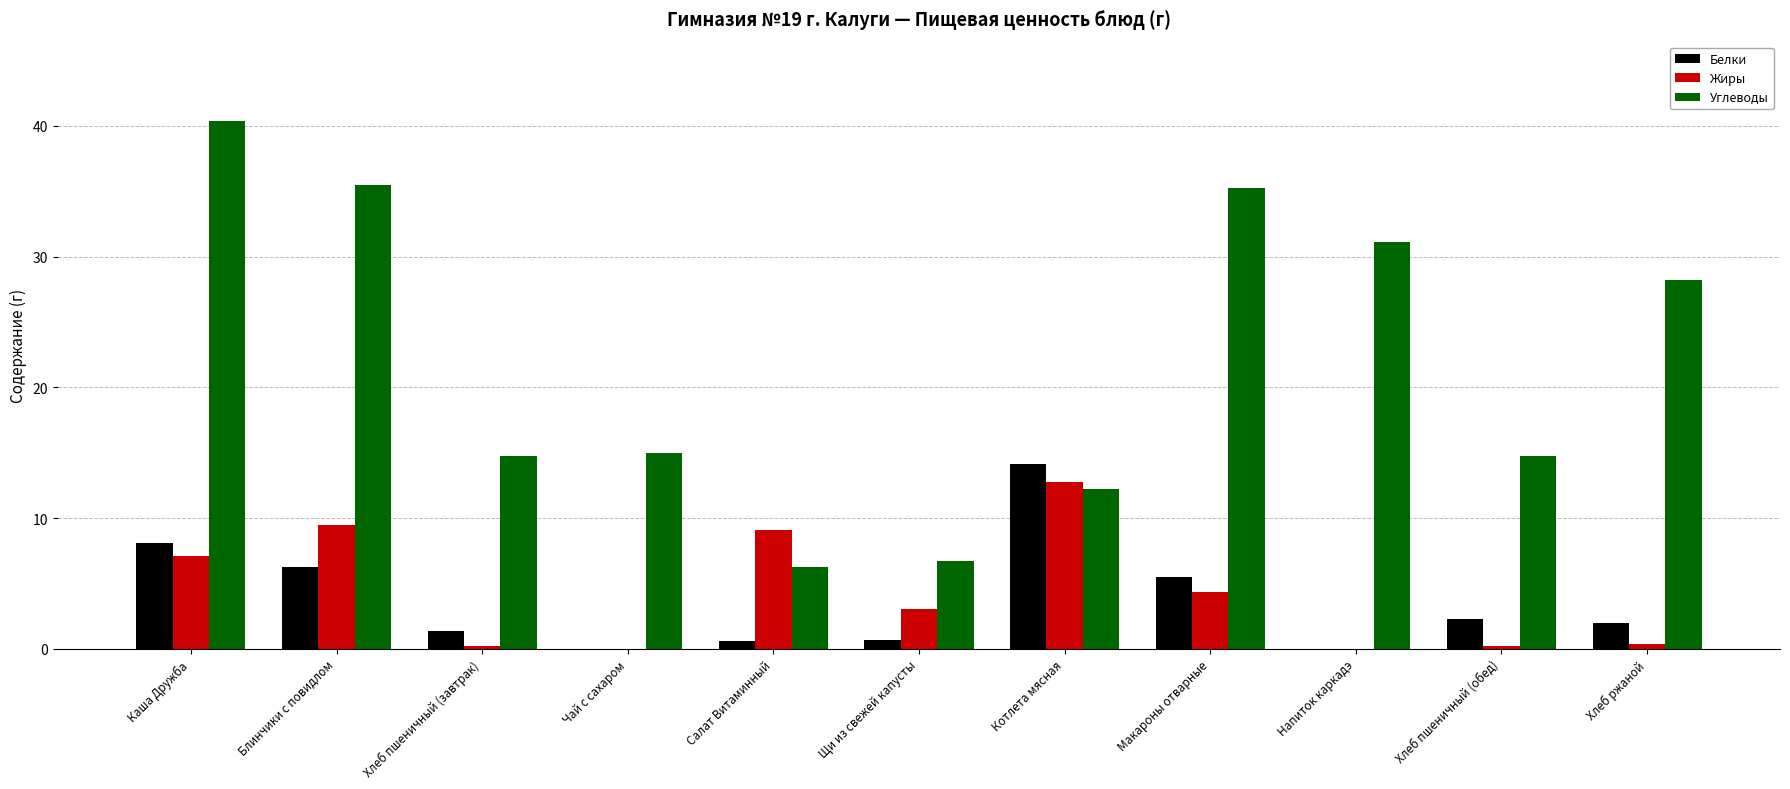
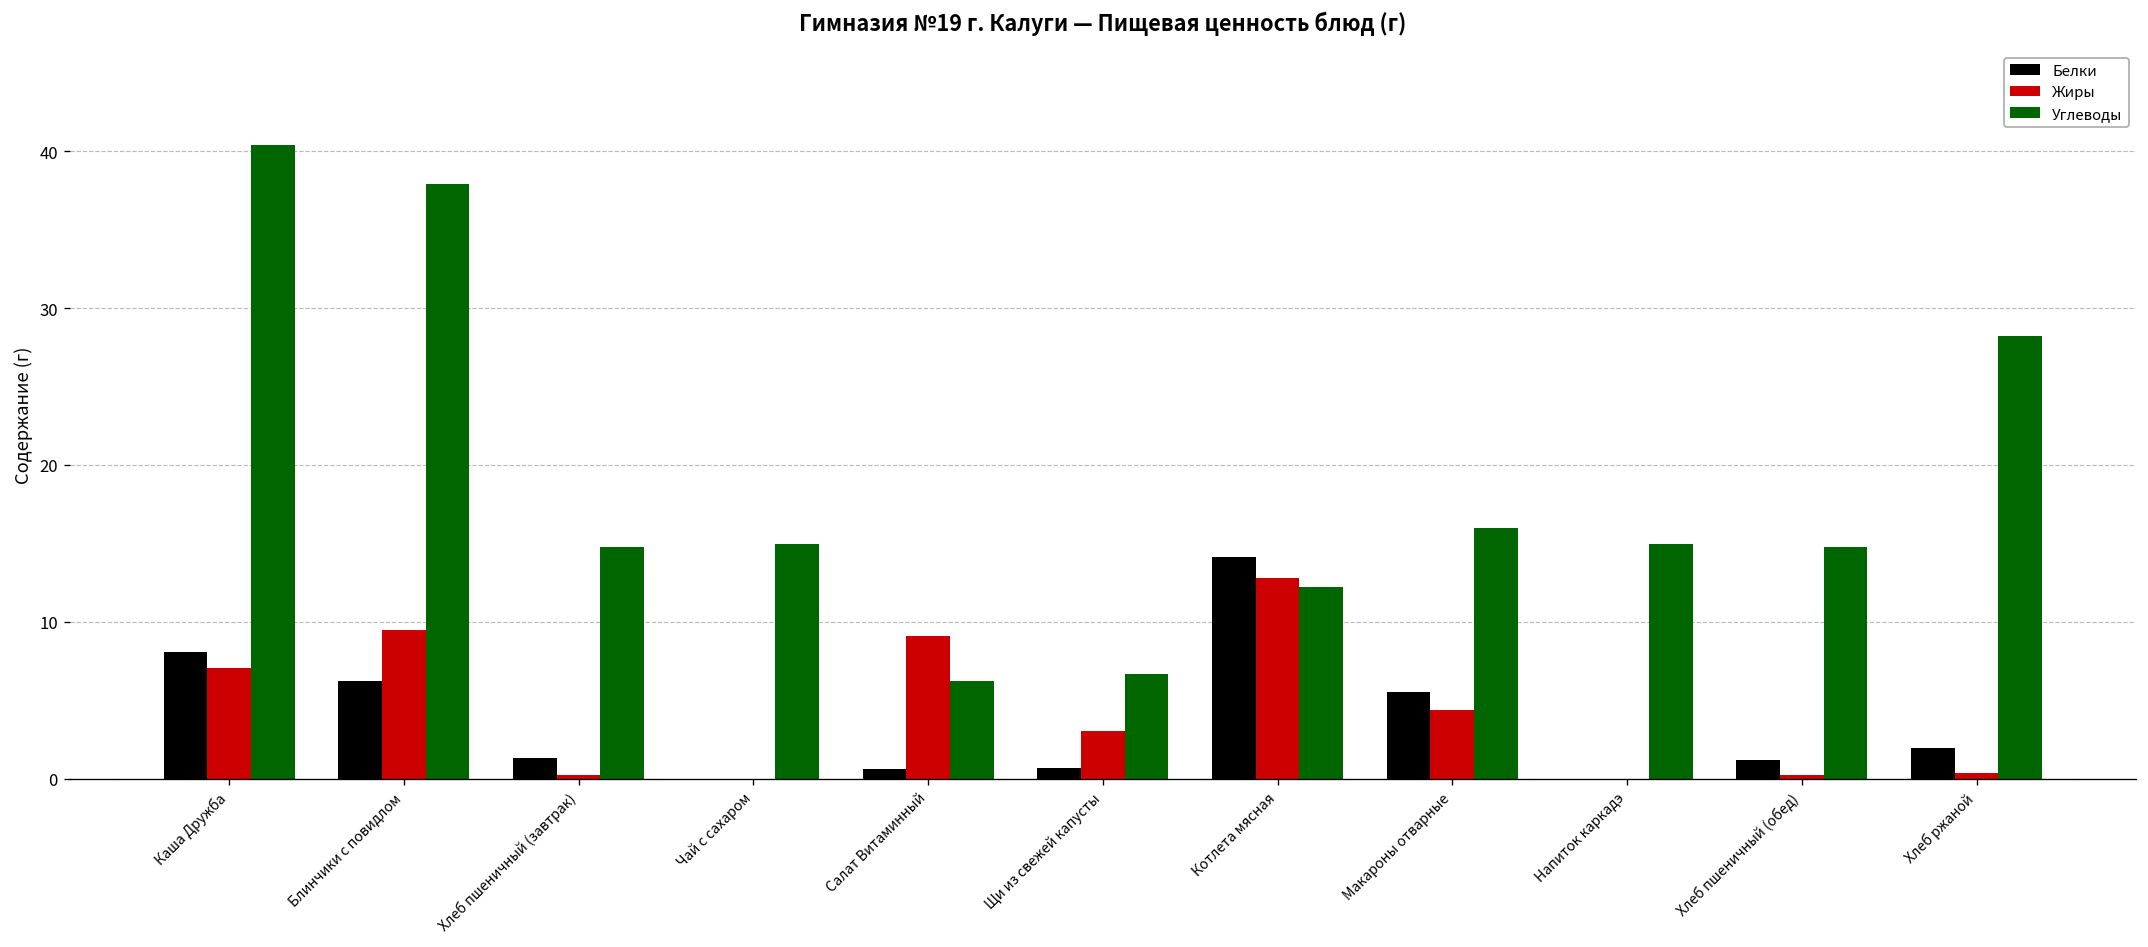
Углеводы, Блинчики с повидлом: 35.5 -> 37.9
Углеводы, Макароны отварные: 35.3 -> 16.0
Углеводы, Напиток каркадэ: 31.1 -> 15.0
Белки, Хлеб пшеничный (обед): 2.3 -> 1.2
